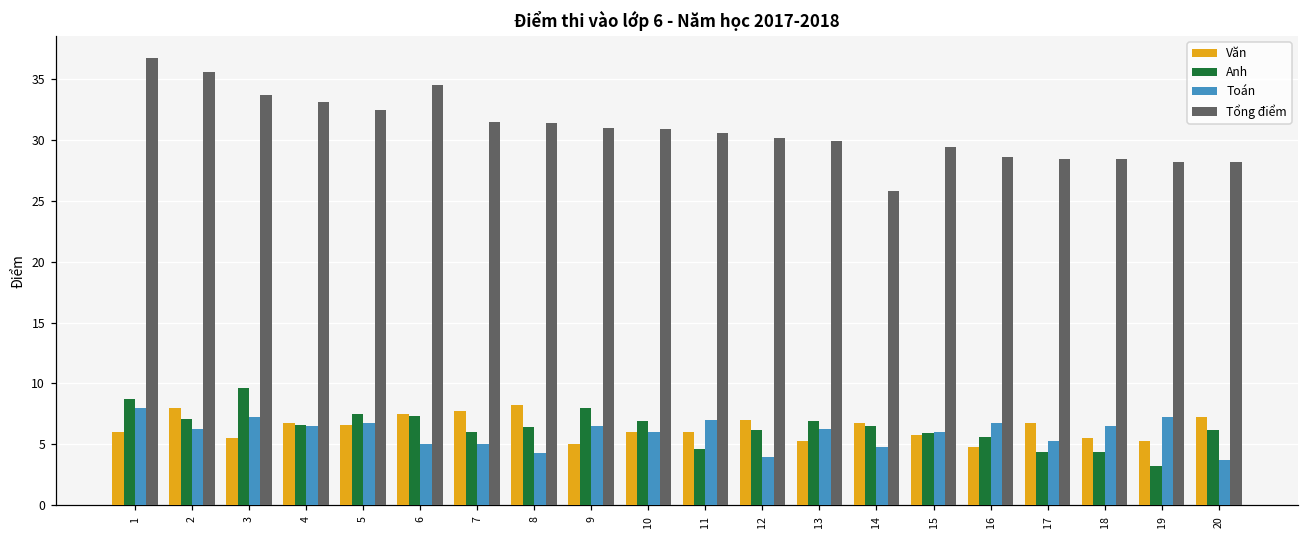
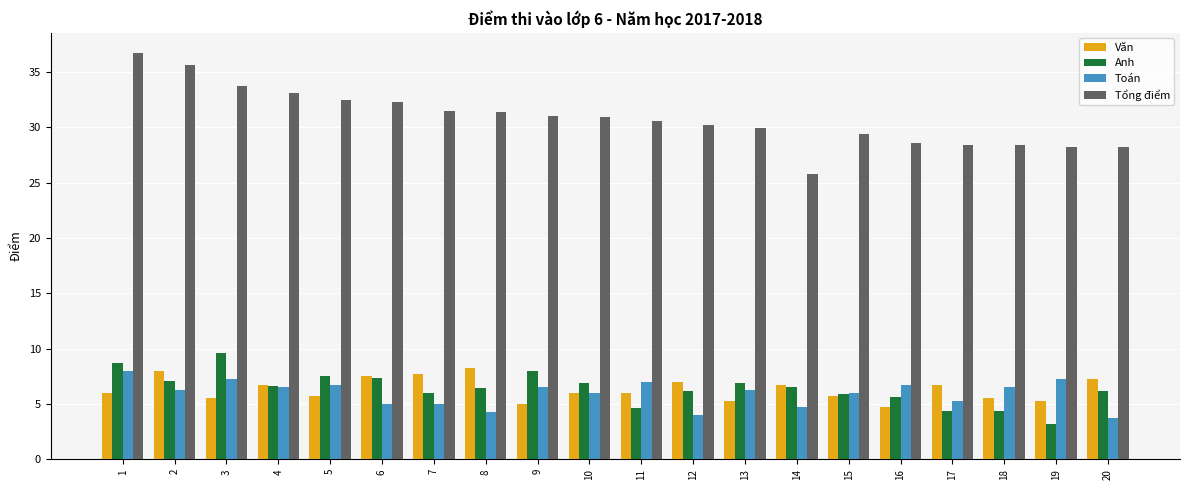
Văn, 5: 6.6 -> 5.8
Tổng điểm, 6: 34.5 -> 32.3
